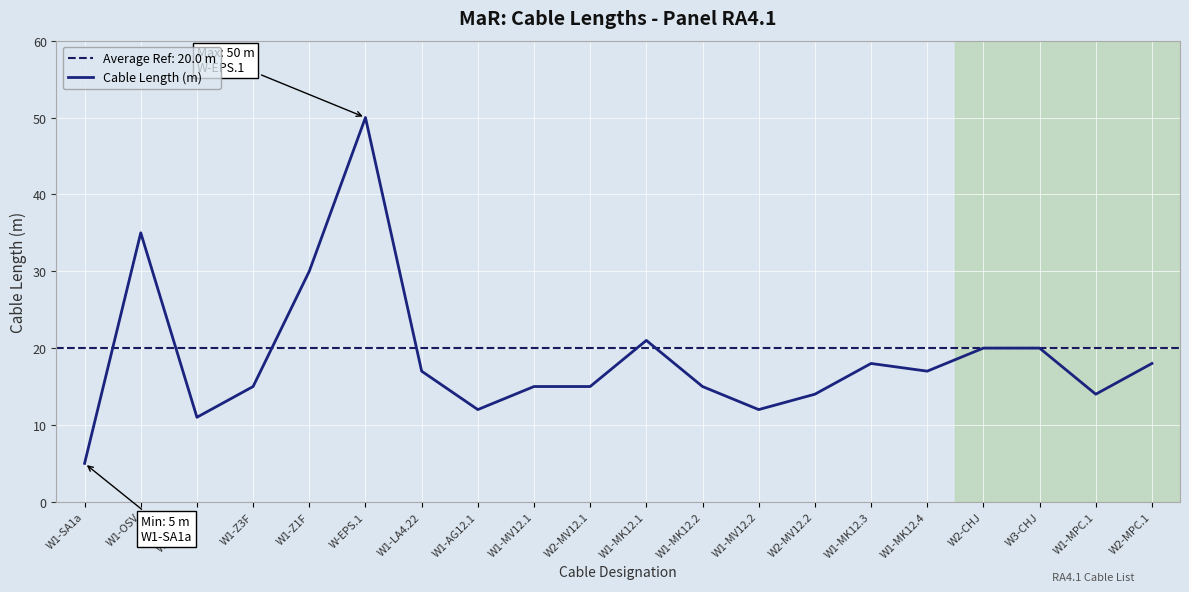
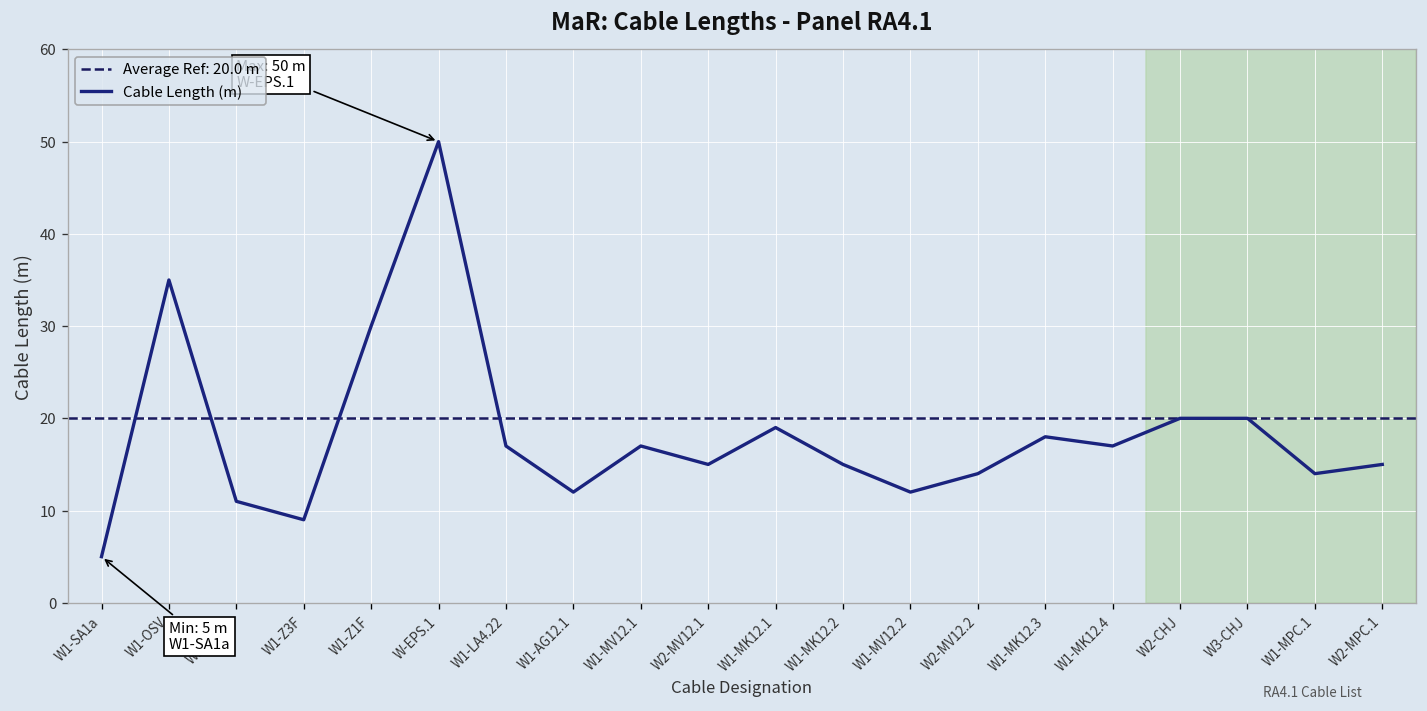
W1-Z3F: 15 -> 9
W1-MV12.1: 15 -> 17
W1-MK12.1: 21 -> 19
W2-MPC.1: 18 -> 15
